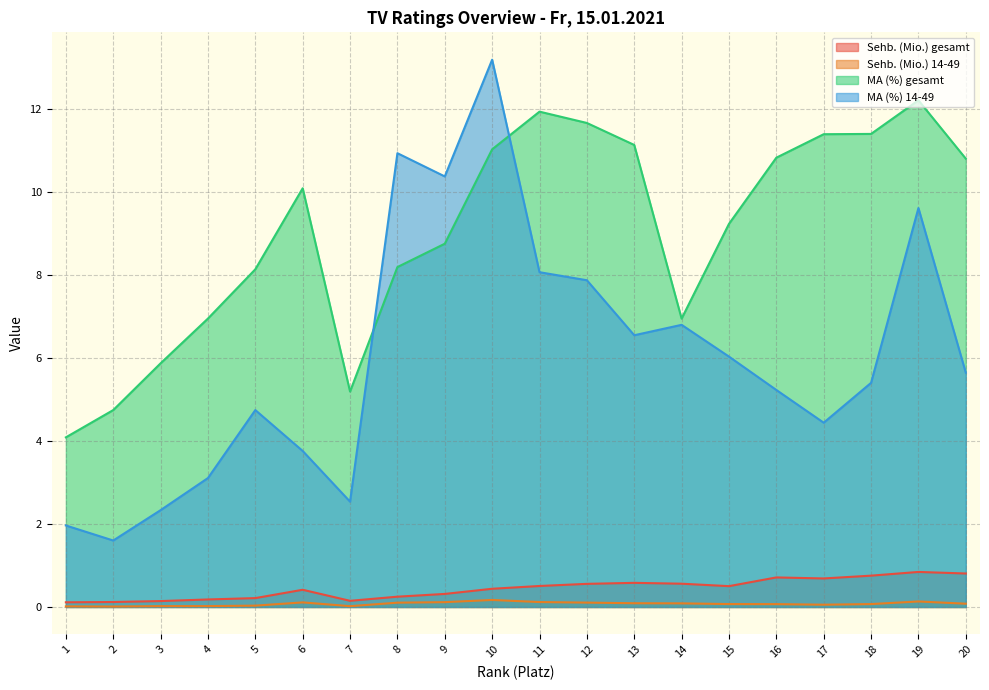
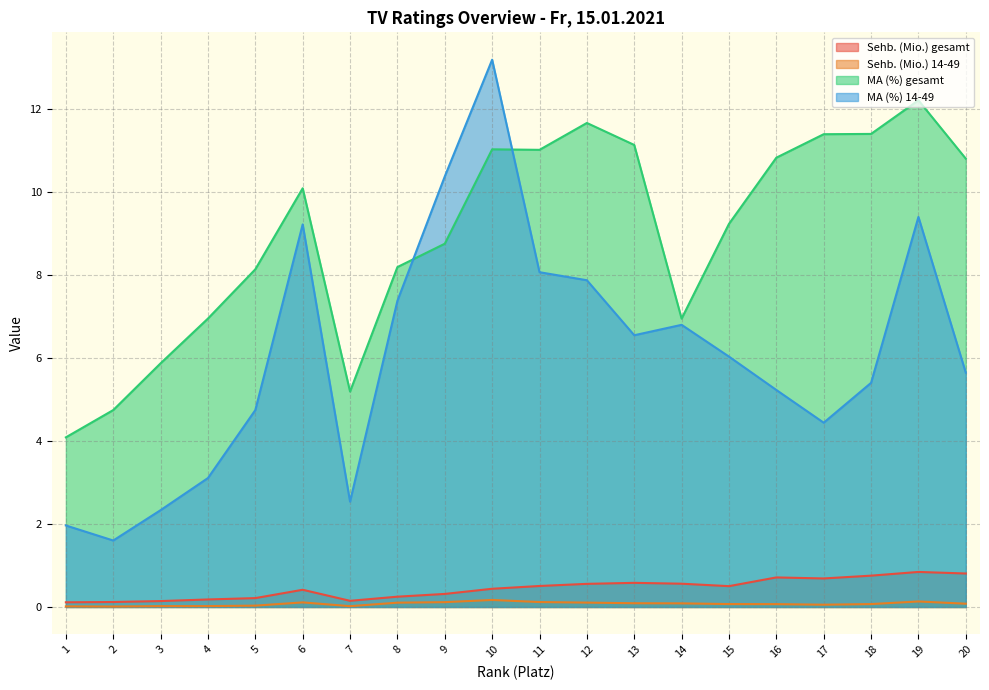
MA (%) 14-49, 6: 3.8 -> 9.2
MA (%) 14-49, 8: 10.9 -> 7.4
MA (%) gesamt, 11: 11.9 -> 11.0
MA (%) 14-49, 19: 9.6 -> 9.4
